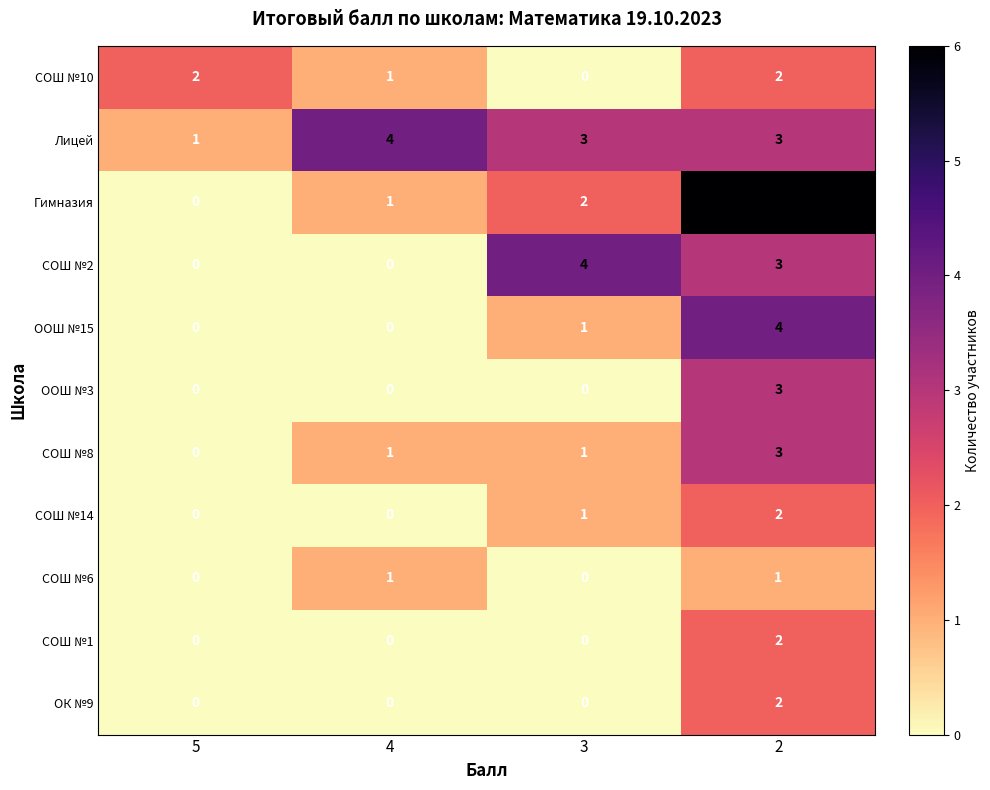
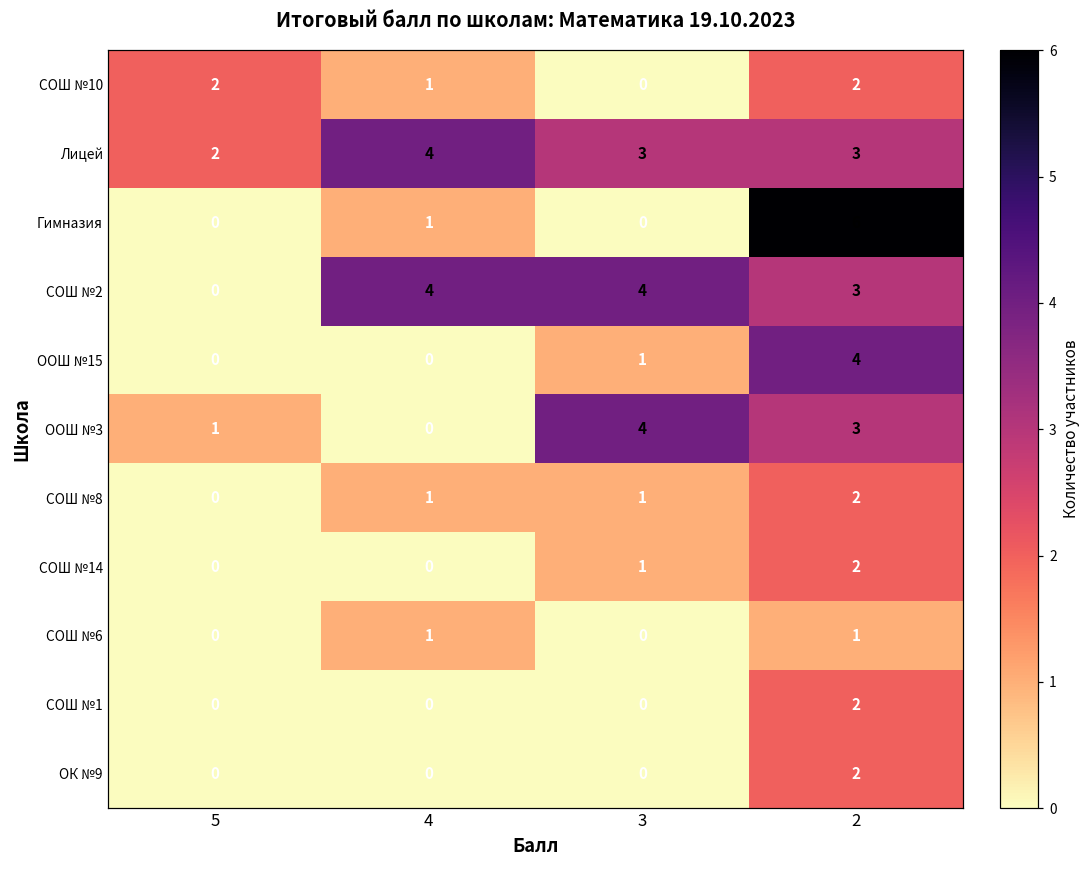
Лицей, 5: 1 -> 2
Гимназия, 3: 2 -> 0
СОШ №2, 4: 0 -> 4
ООШ №3, 5: 0 -> 1
ООШ №3, 3: 0 -> 4
СОШ №8, 2: 3 -> 2
